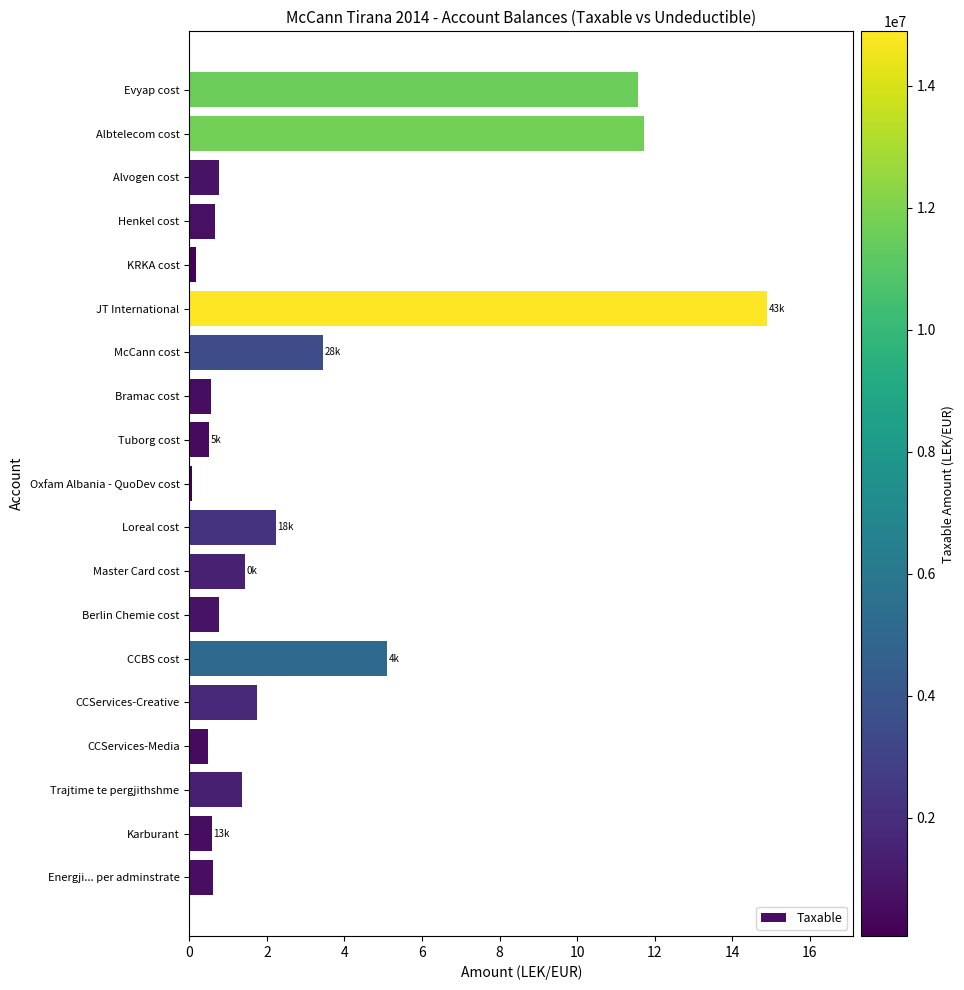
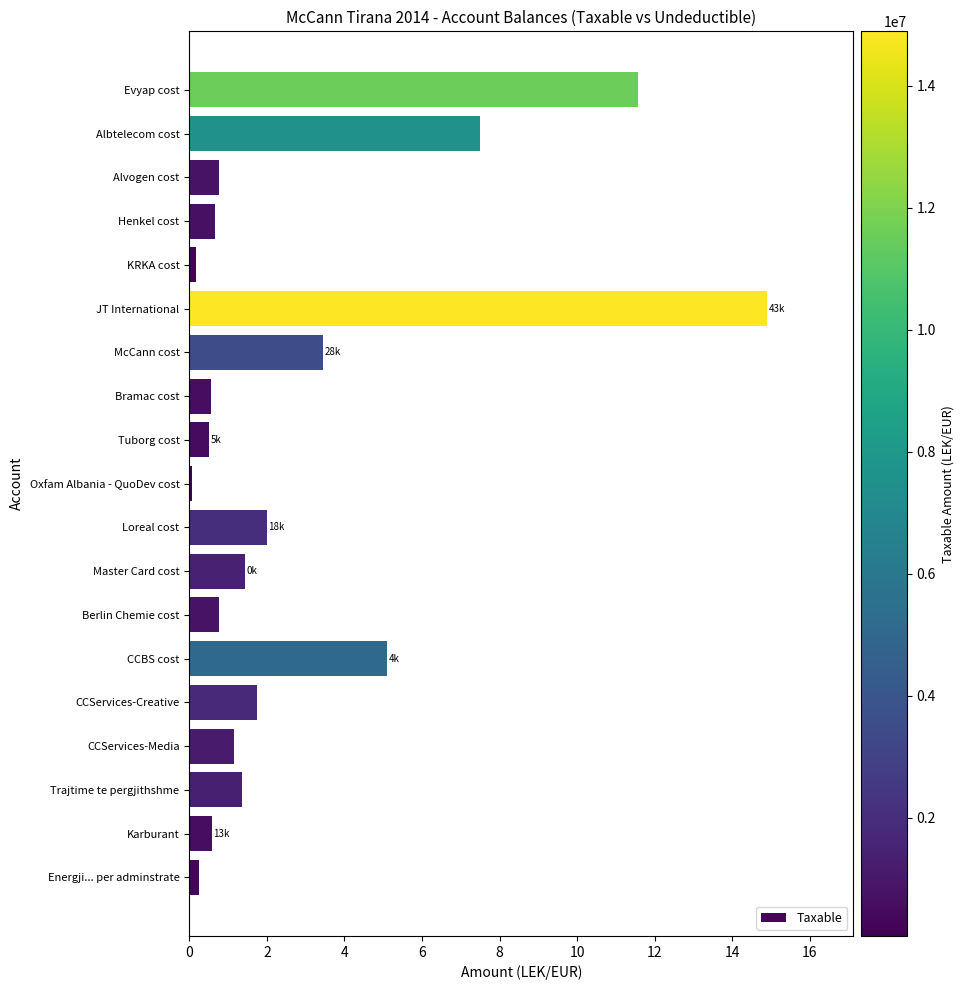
Albtelecom cost: 11.7 -> 7.5
Loreal cost: 2.2 -> 2.0
CCServices-Media: 0.5 -> 1.1
Energji... per adminstrate: 0.6 -> 0.3
